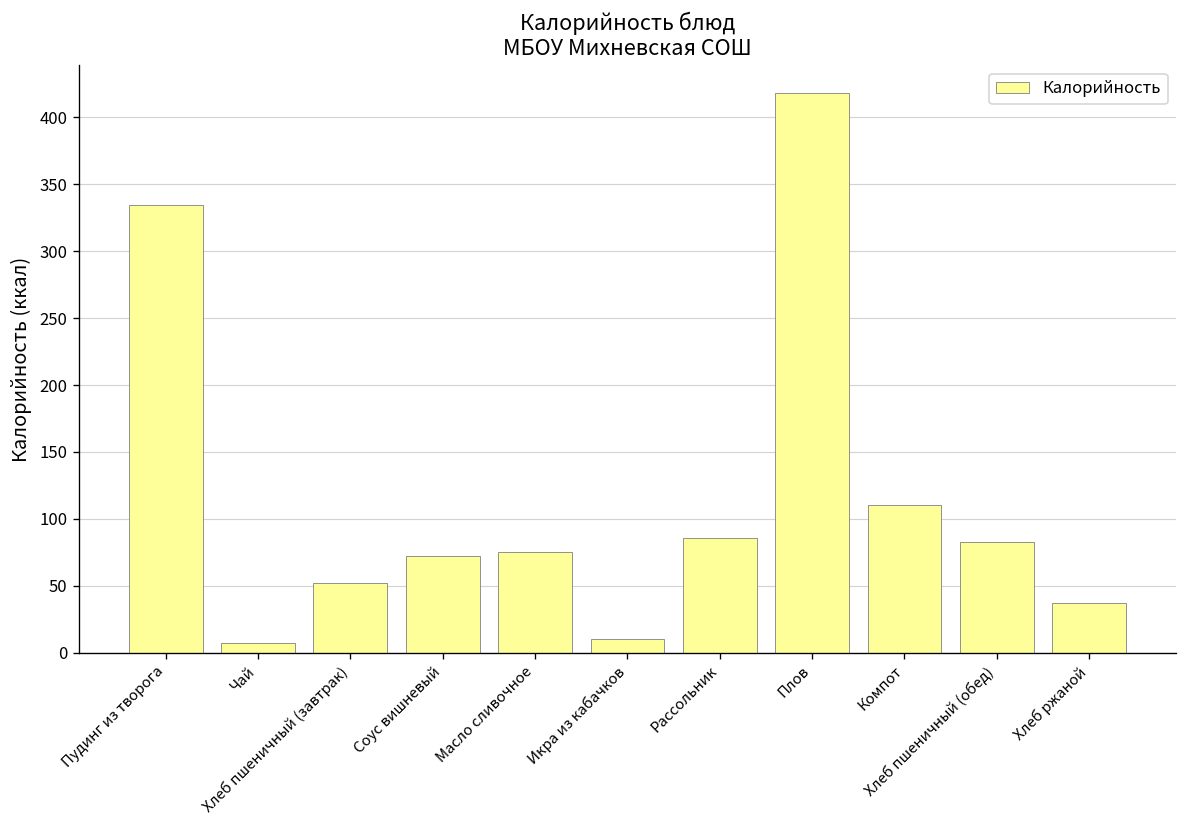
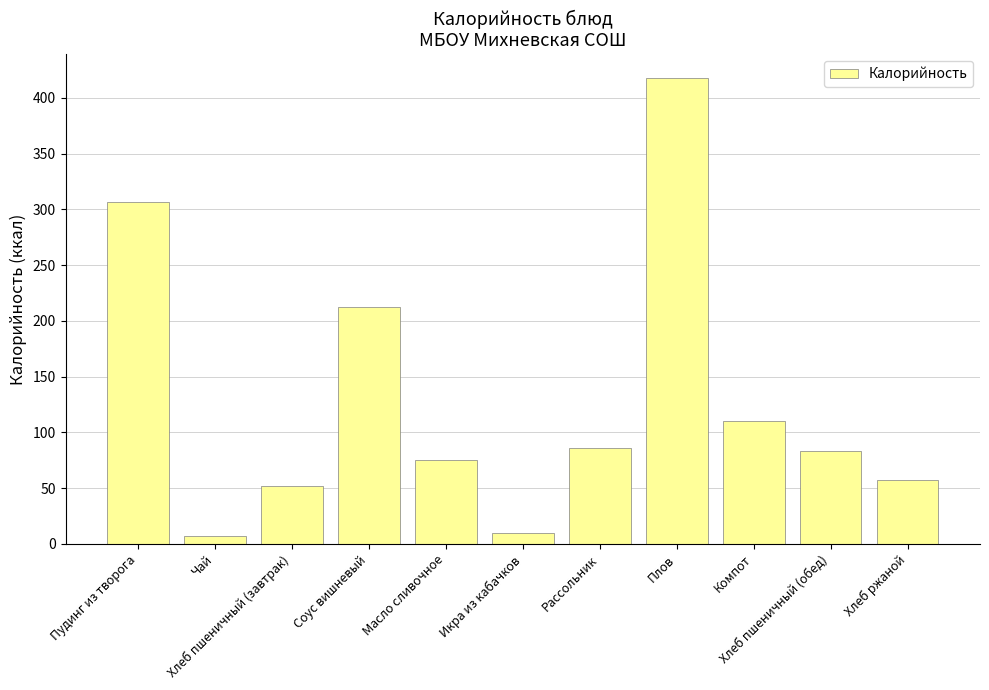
Пудинг из творога: 334 -> 306
Соус вишневый: 72 -> 212
Хлеб ржаной: 37 -> 57
